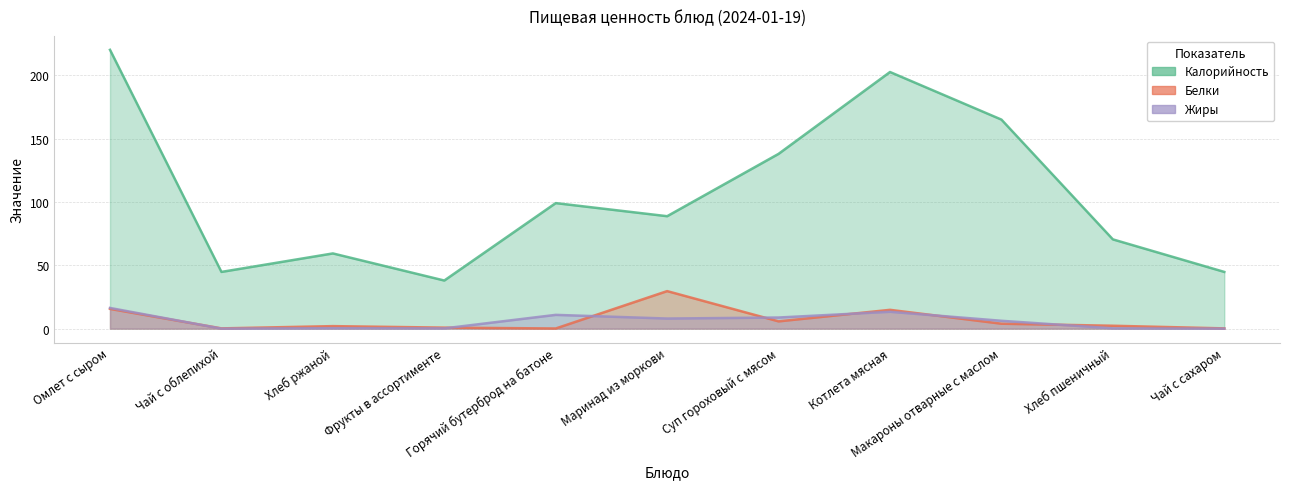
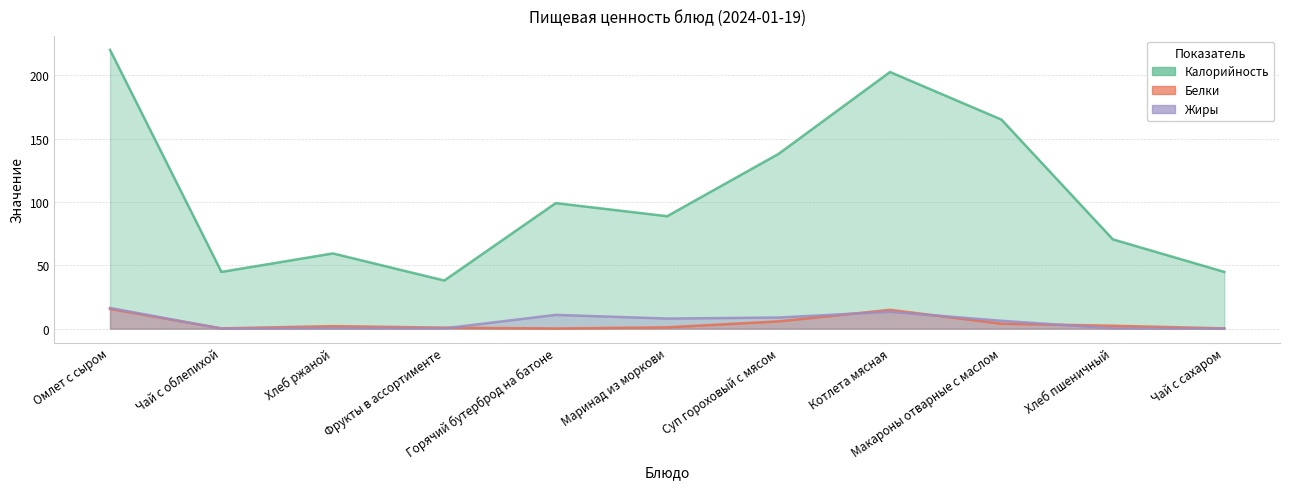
Белки, Маринад из моркови: 30 -> 1
